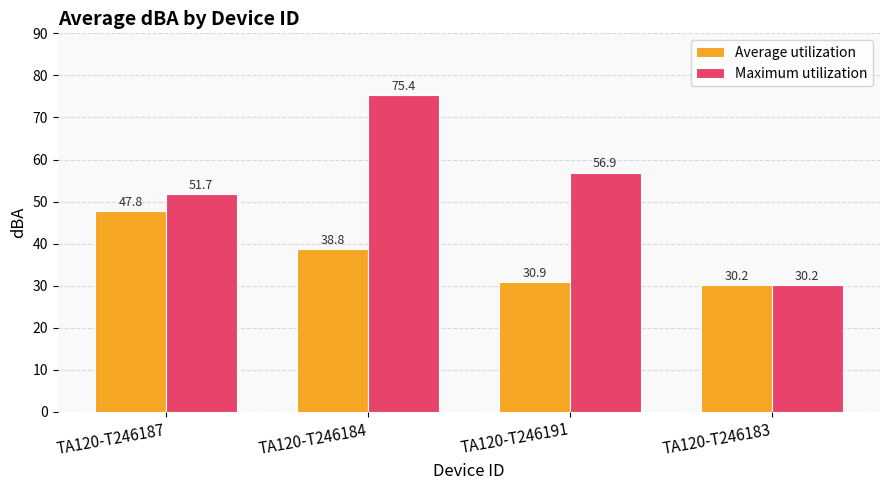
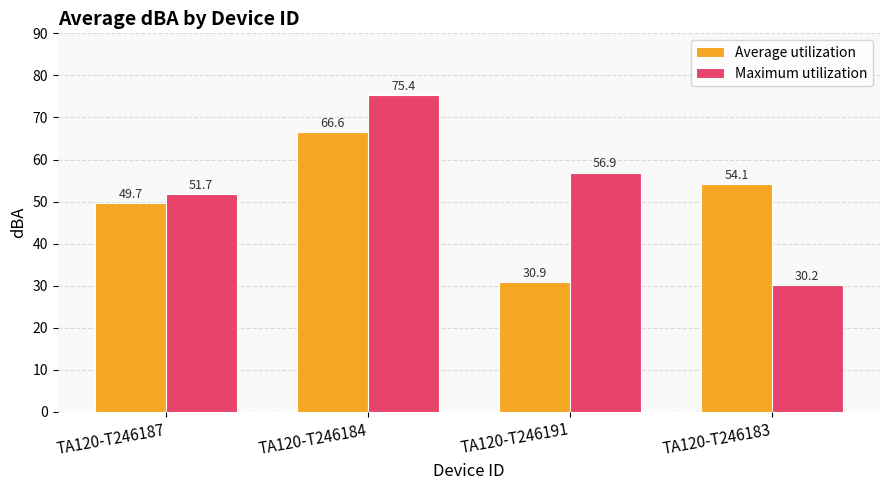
Average utilization, TA120-T246187: 47.8 -> 49.7
Average utilization, TA120-T246184: 38.8 -> 66.6
Average utilization, TA120-T246183: 30.2 -> 54.1
